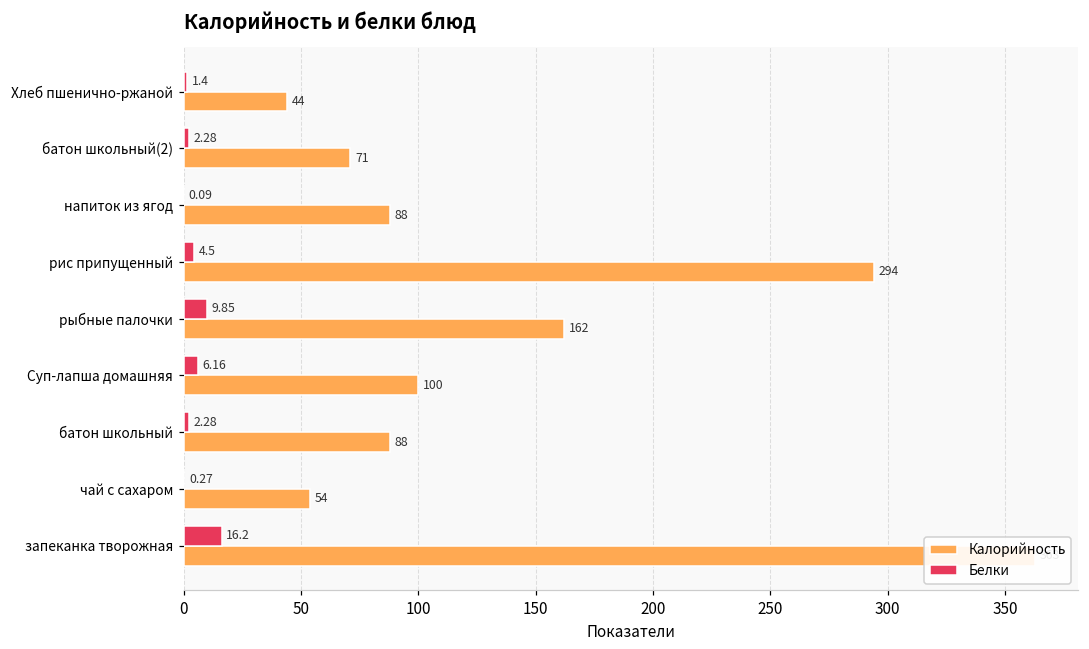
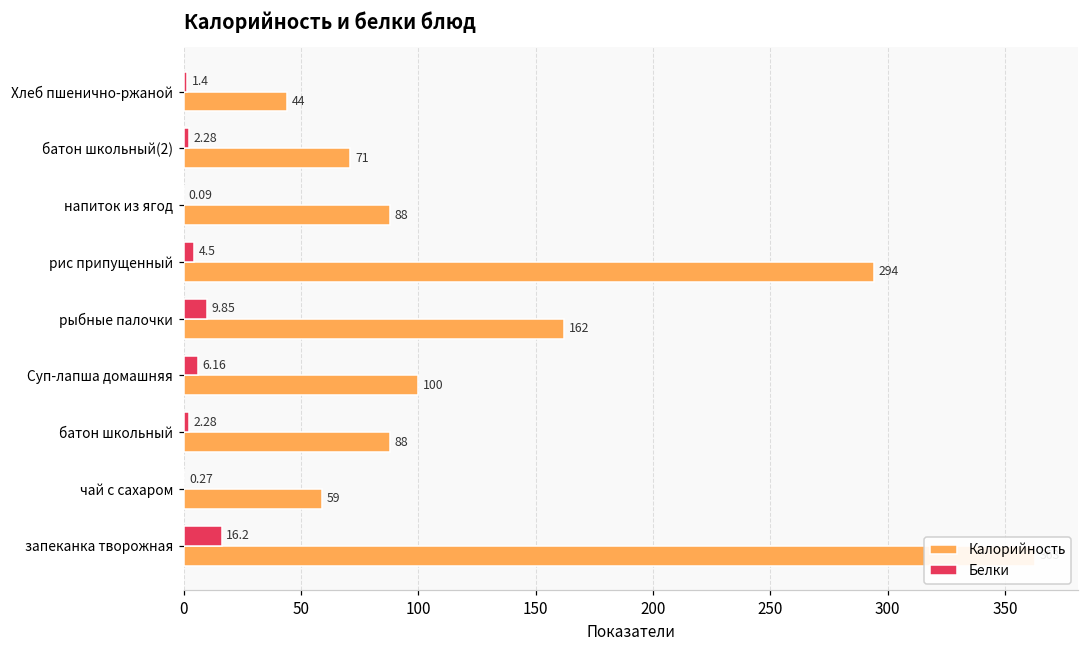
Калорийность, чай с сахаром: 54 -> 59
